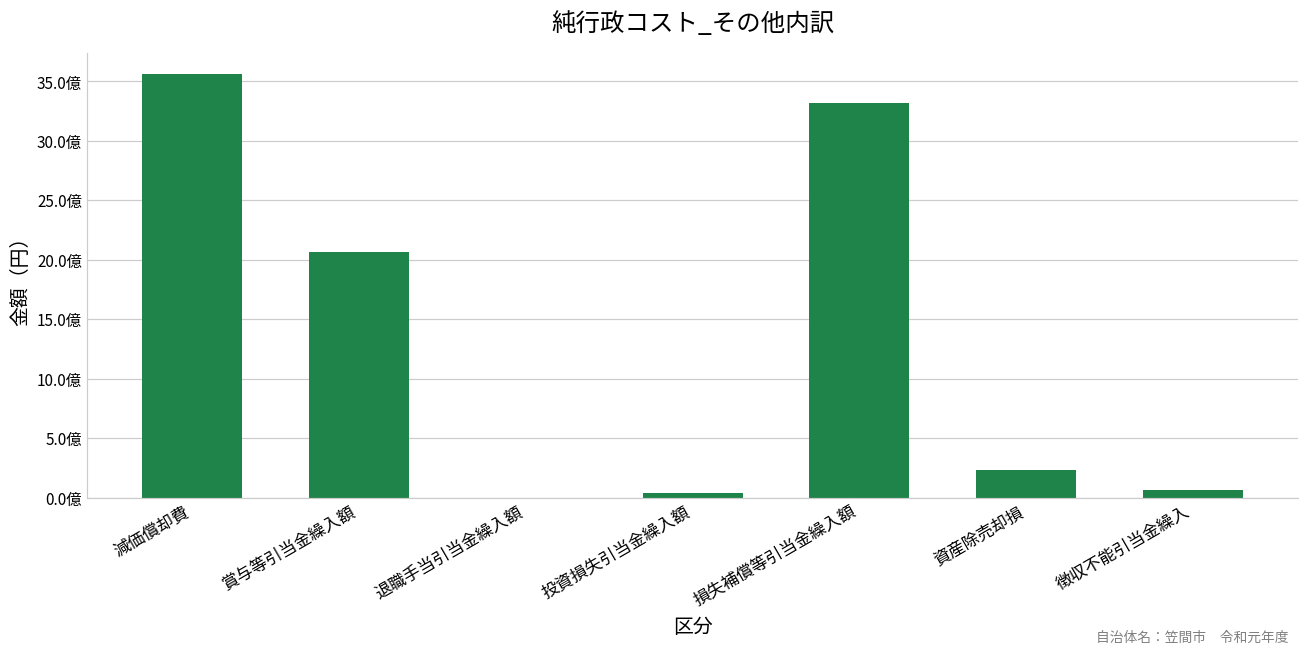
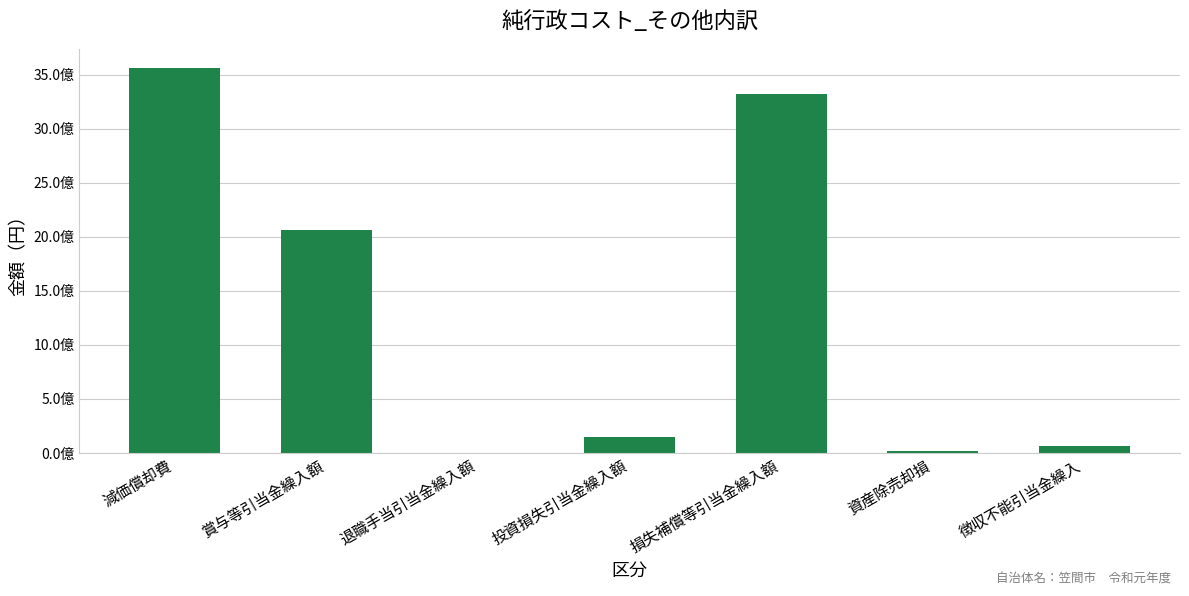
投資損失引当金繰入額: 0.4億 -> 1.5億
資産除売却損: 2.4億 -> 0.2億
